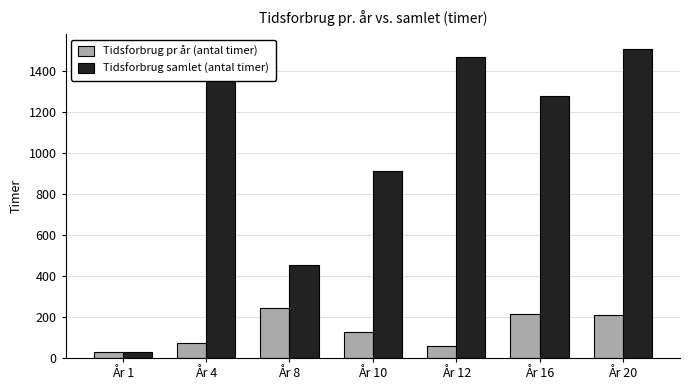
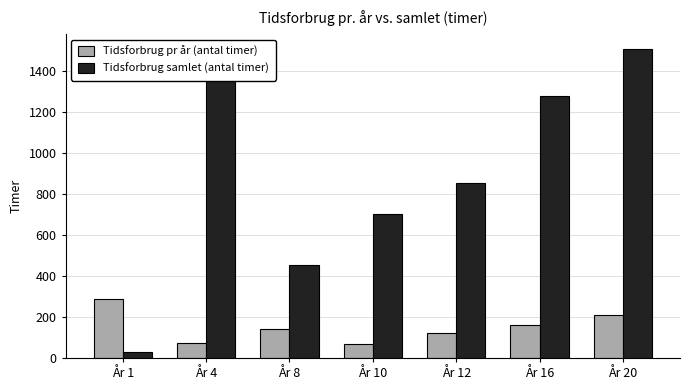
Tidsforbrug pr år (antal timer), År 1: 30 -> 290
Tidsforbrug pr år (antal timer), År 8: 250 -> 140
Tidsforbrug pr år (antal timer), År 10: 130 -> 70
Tidsforbrug samlet (antal timer), År 10: 910 -> 700
Tidsforbrug pr år (antal timer), År 12: 60 -> 120
Tidsforbrug samlet (antal timer), År 12: 1470 -> 850
Tidsforbrug pr år (antal timer), År 16: 220 -> 160
